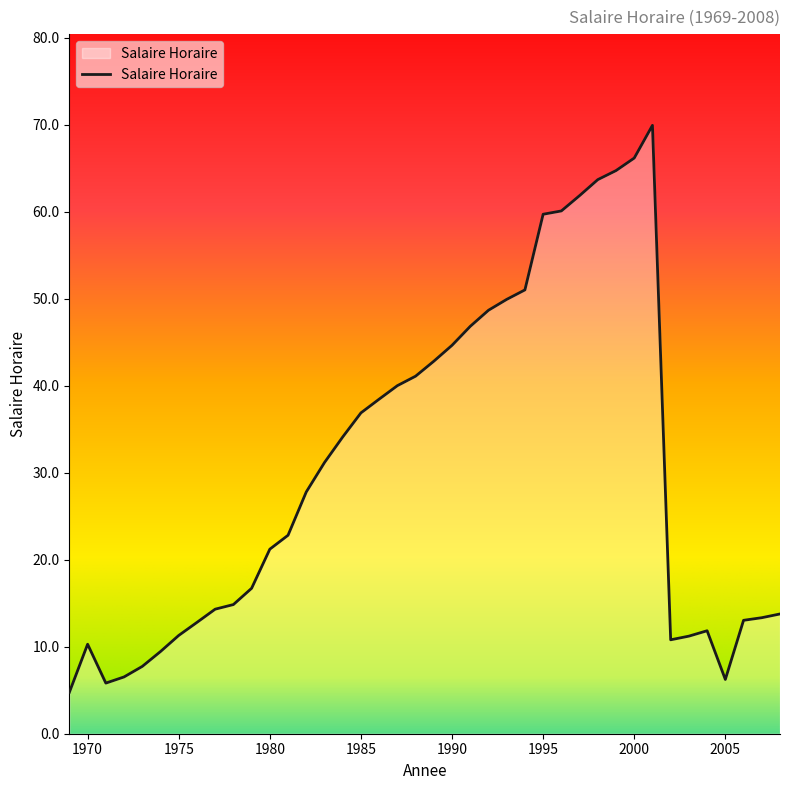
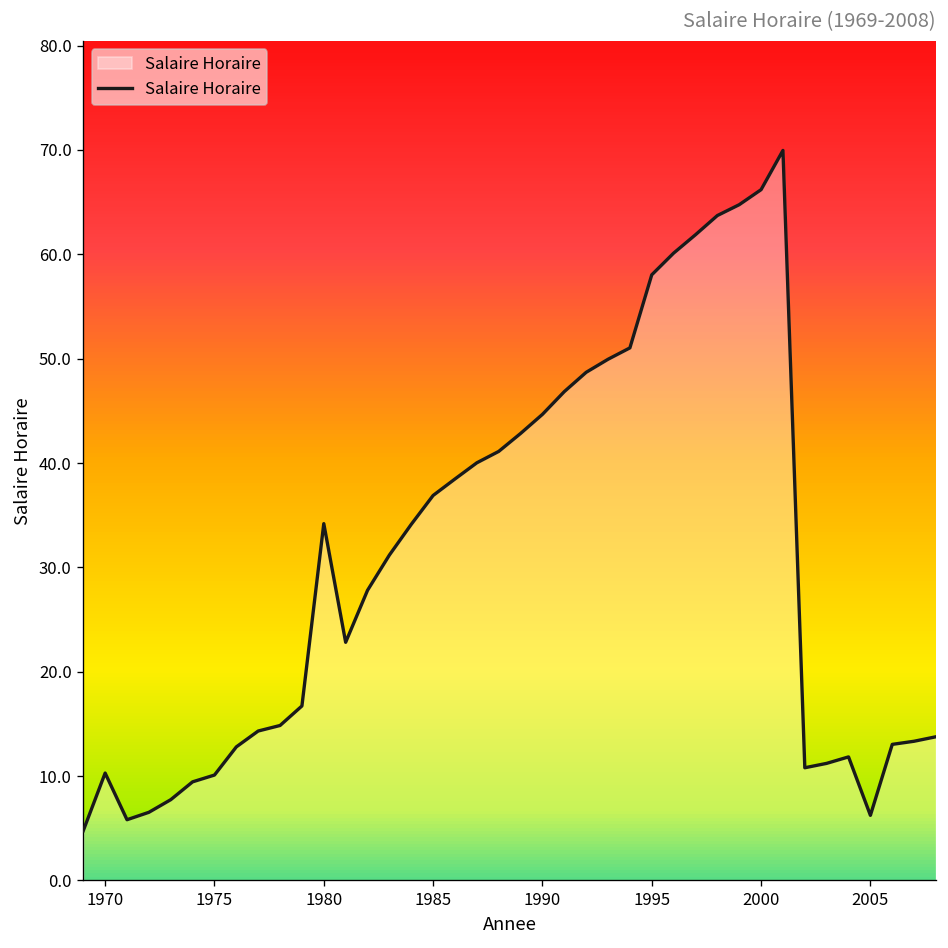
1975: 11 -> 10
1980: 21 -> 34
1995: 60 -> 58
